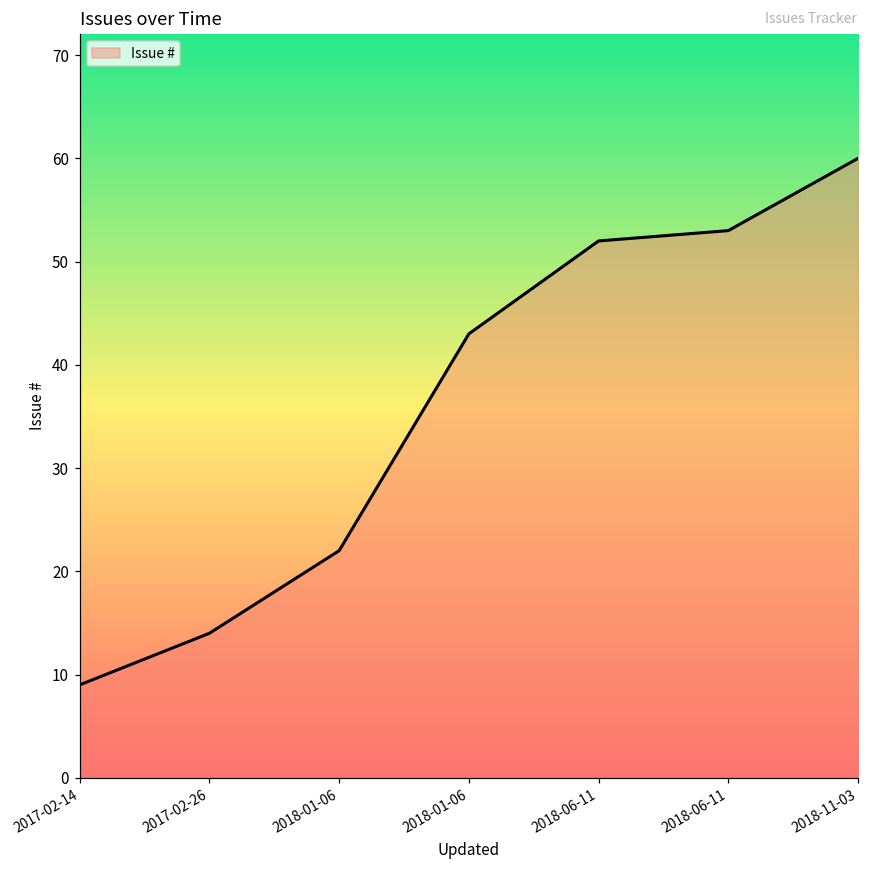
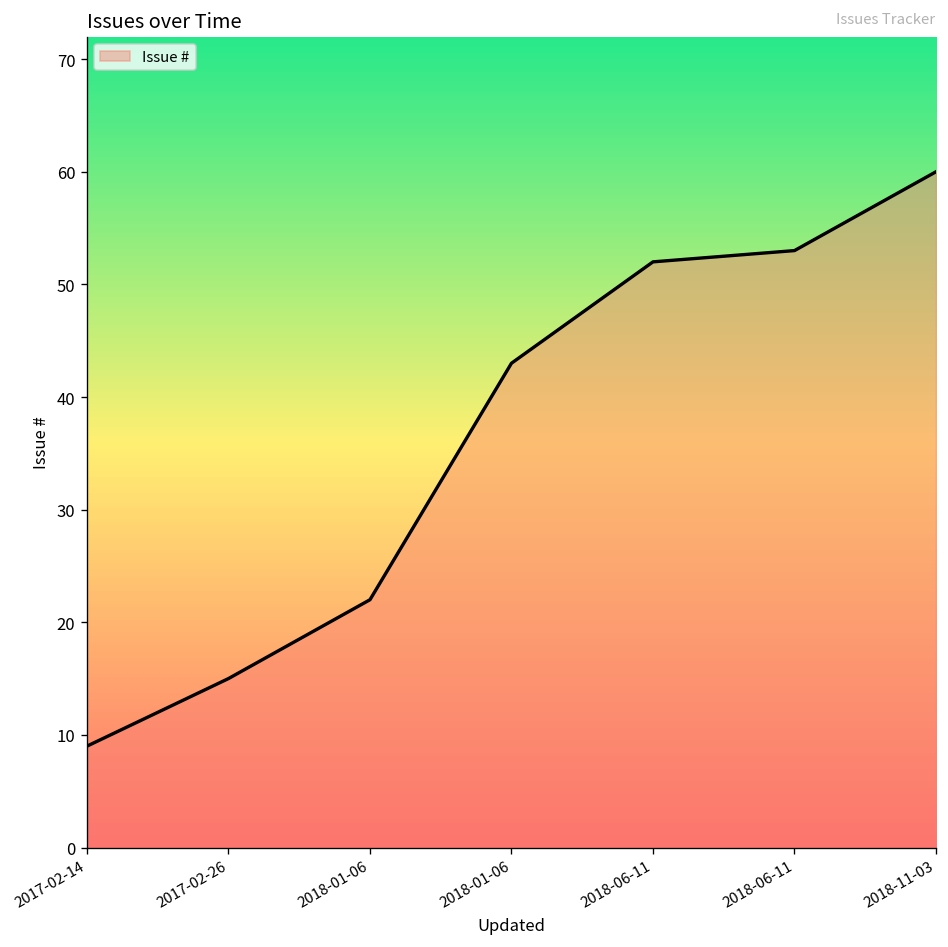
2017-02-26: 14 -> 15
